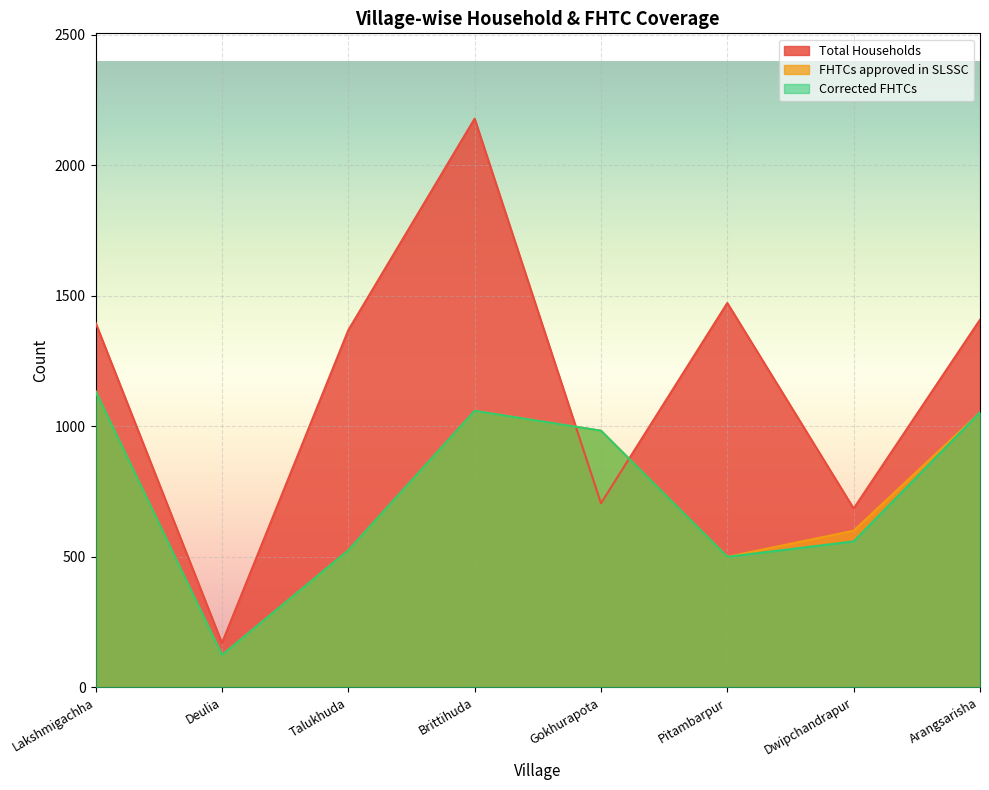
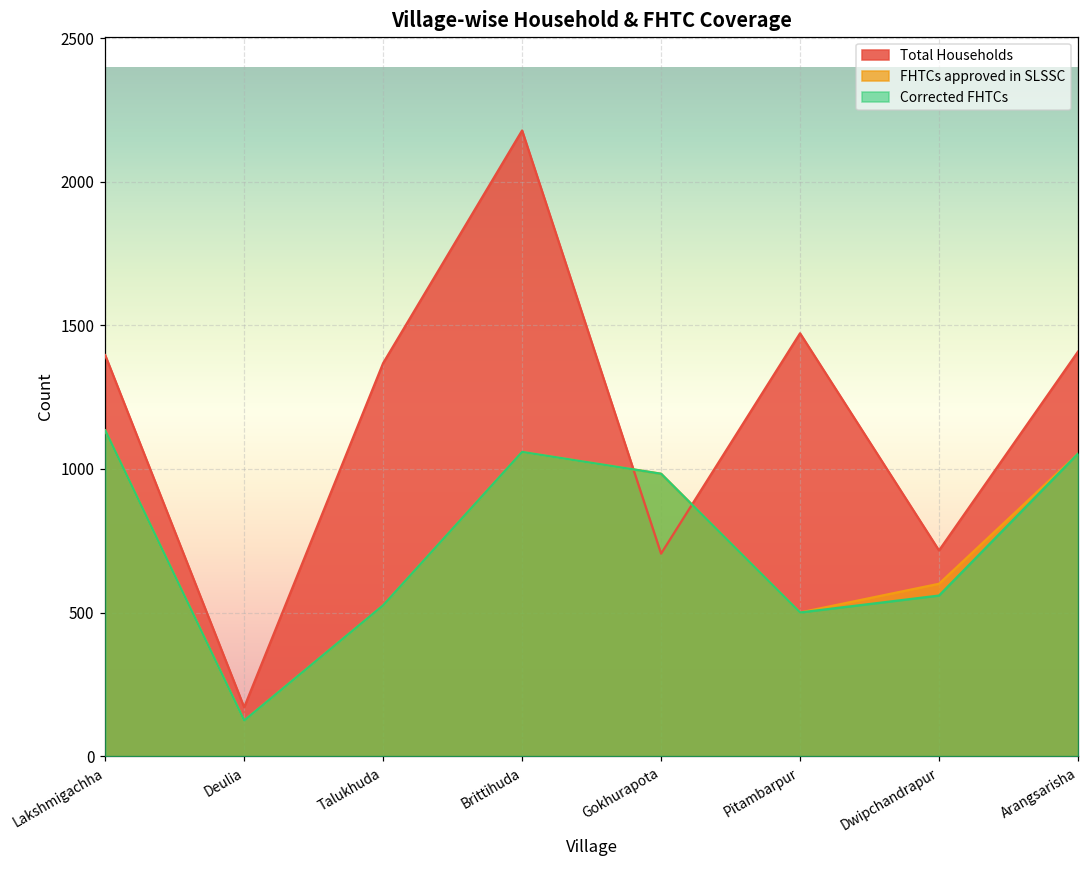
Total Households, Dwipchandrapur: 690 -> 720
